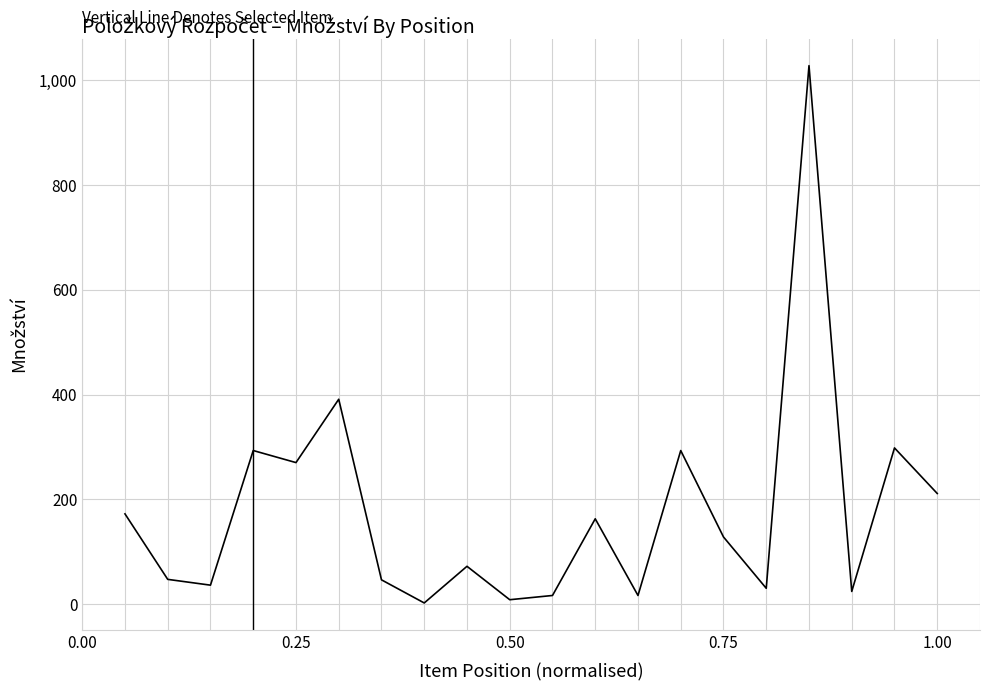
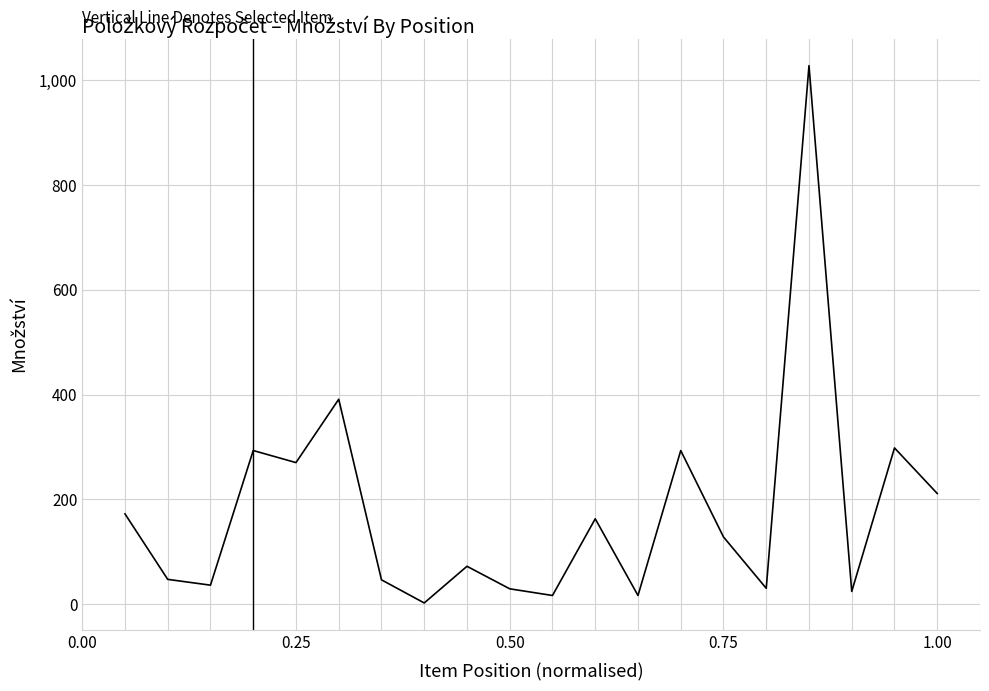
0.50: 10 -> 30
